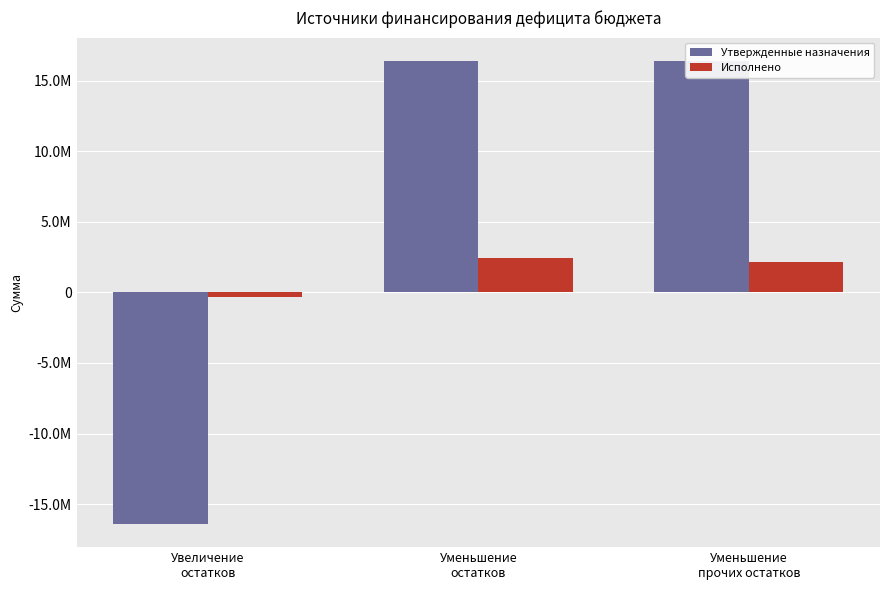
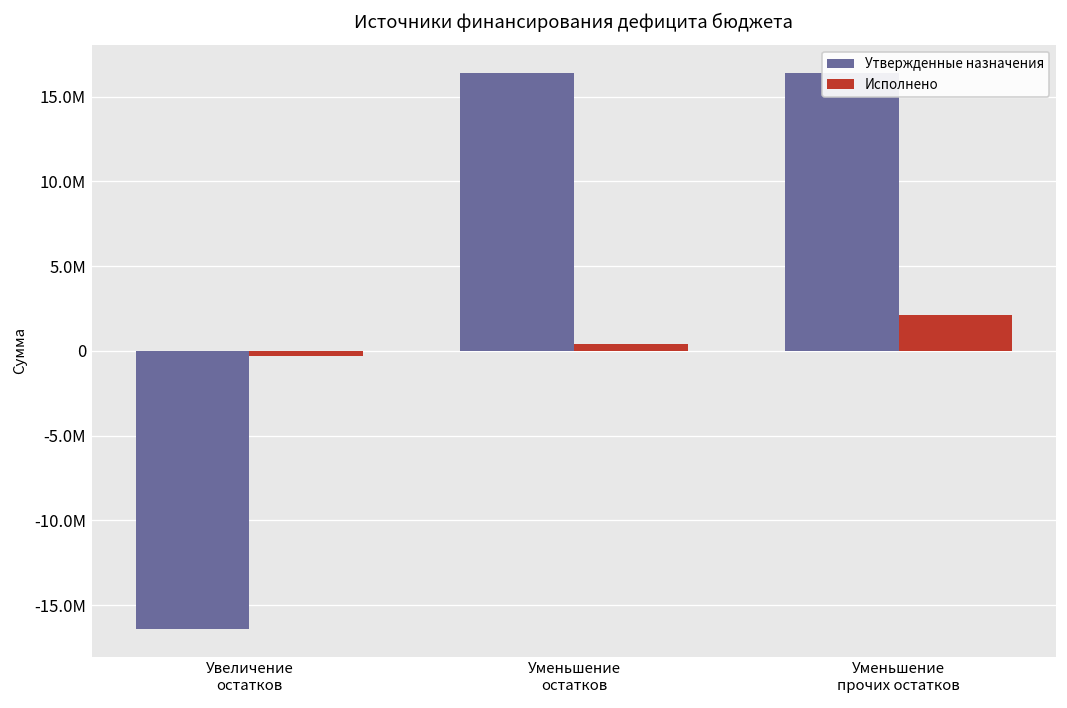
Исполнено, Уменьшение остатков: 2500000 -> 400000
